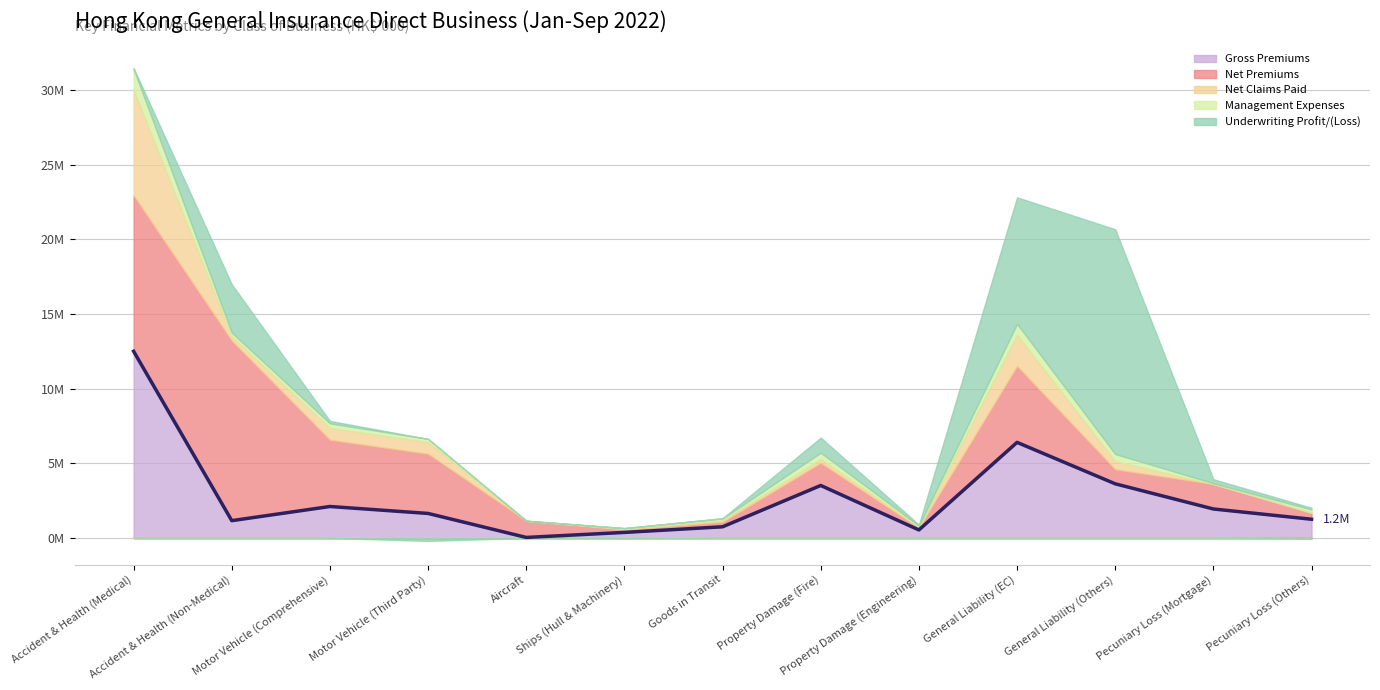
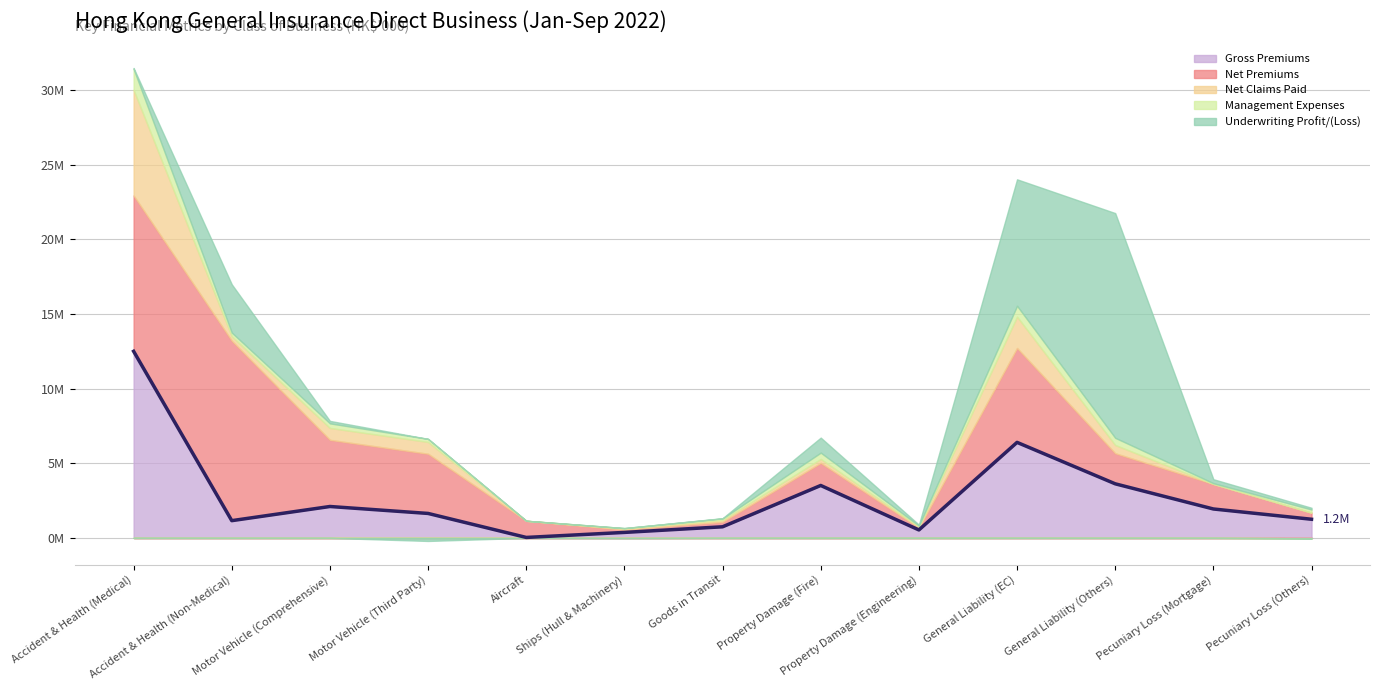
Net Premiums, General Liability (EC): 5100000 -> 6300000
Net Premiums, General Liability (Others): 1000000 -> 2000000
